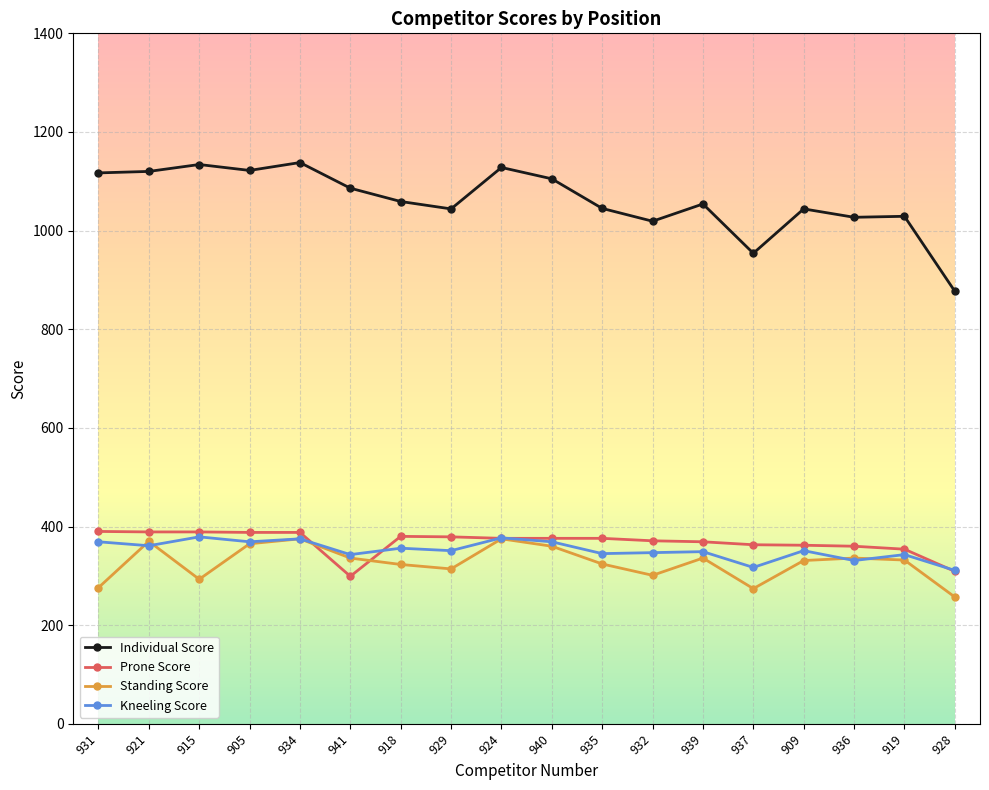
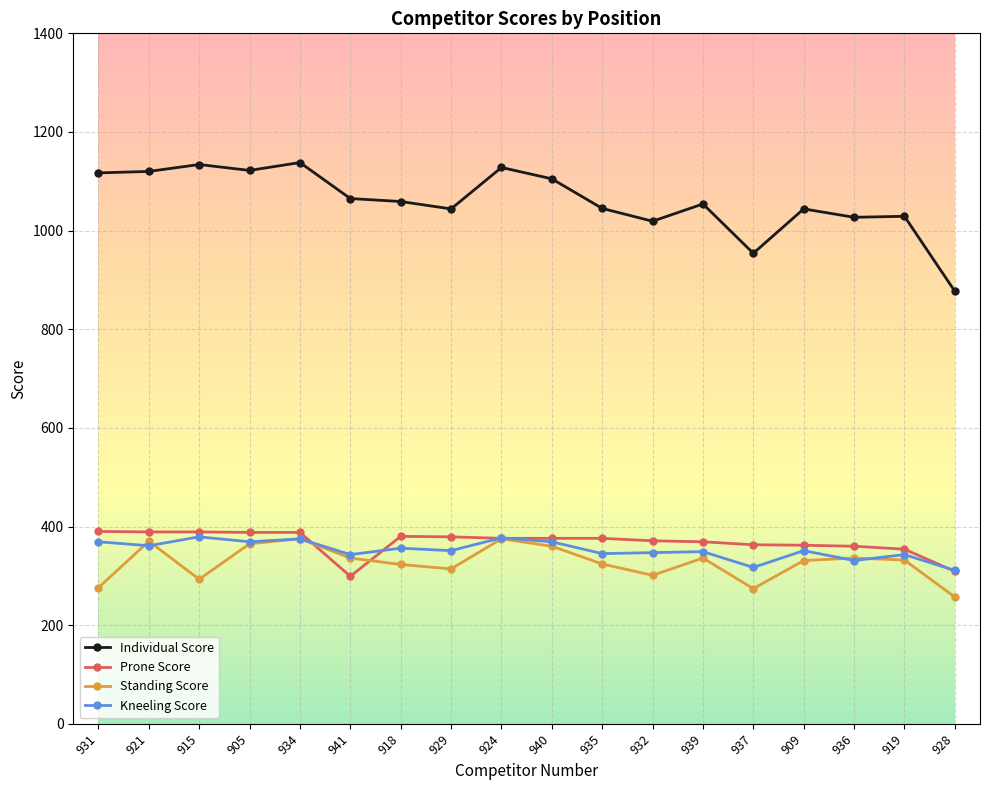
Individual Score, 941: 1090 -> 1070
